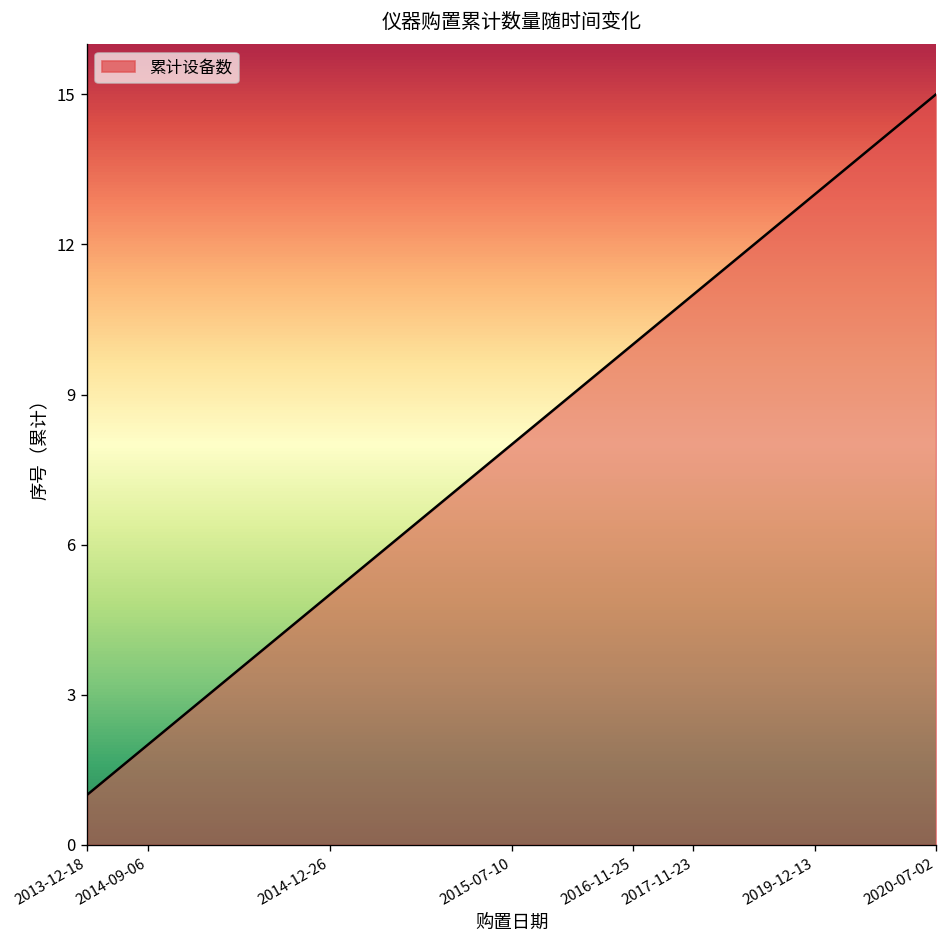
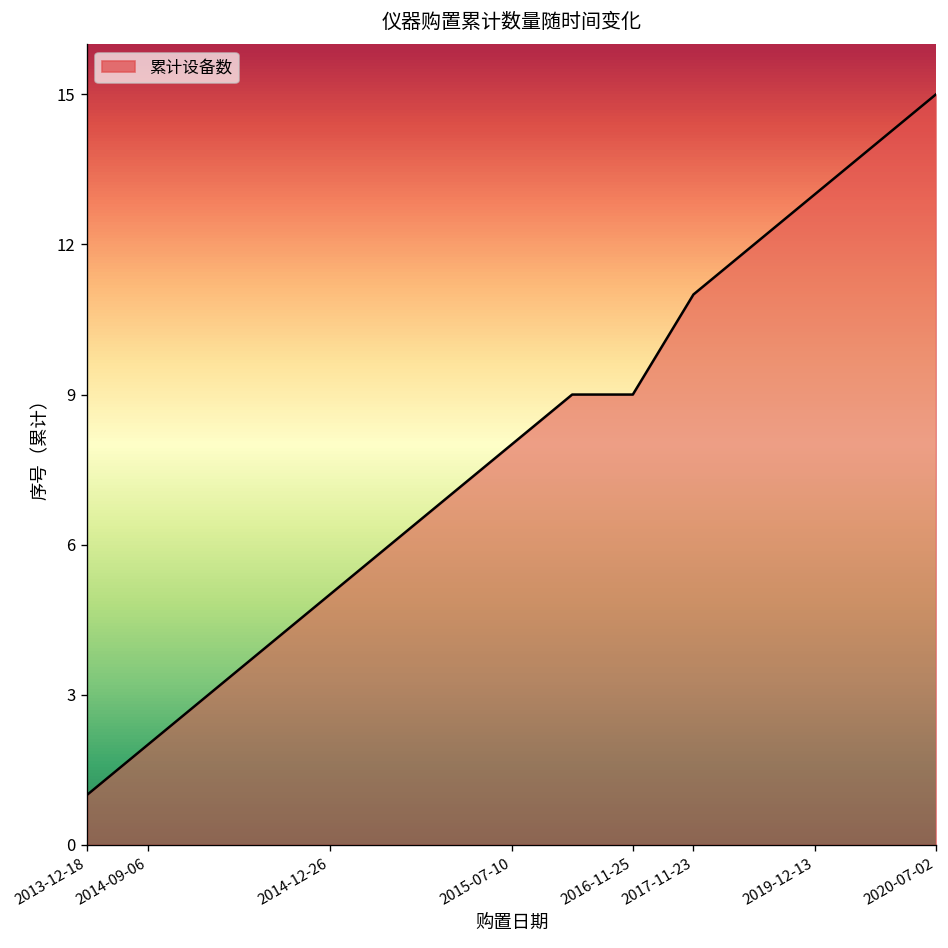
2016-11-25: 10 -> 9
